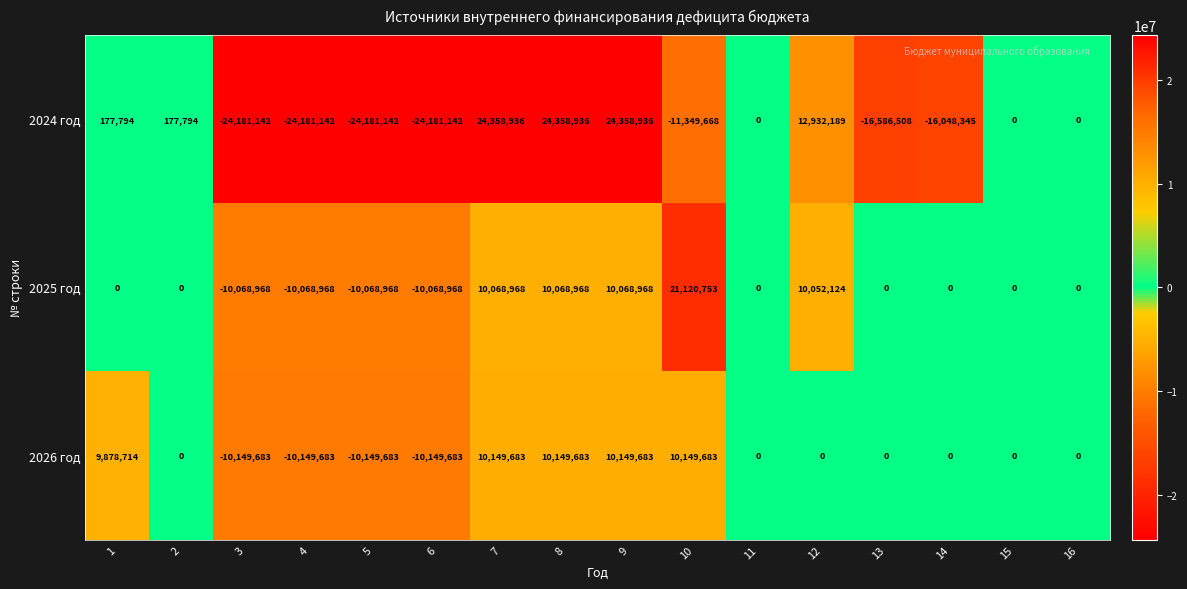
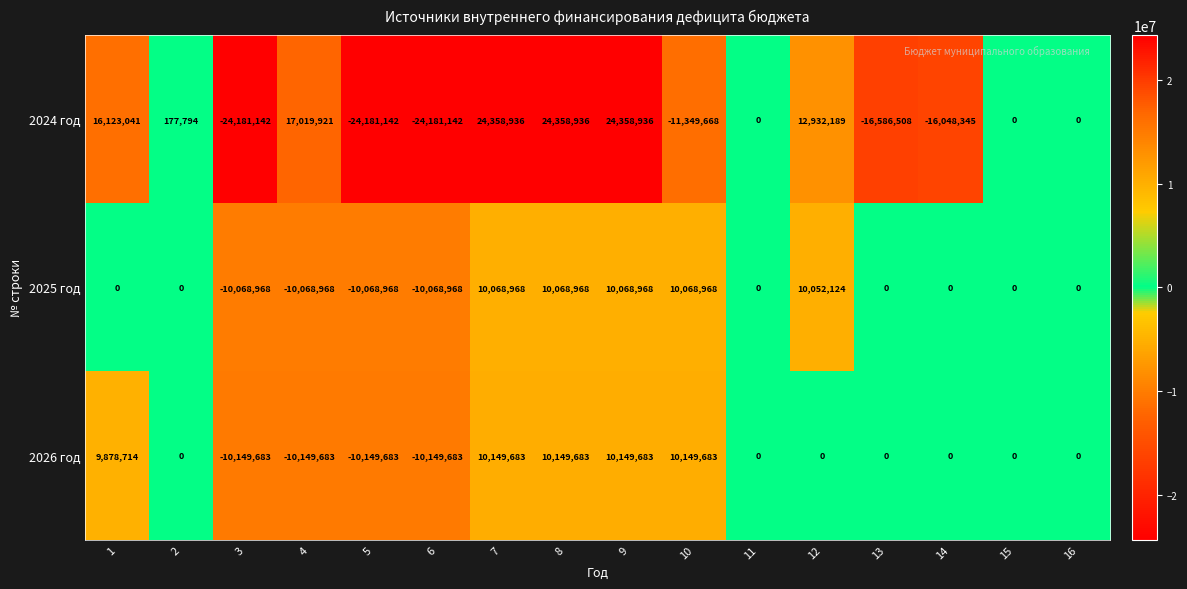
2024 год, 1: 177,794 -> 16,123,041
2024 год, 4: -24,181,142 -> 17,019,921
2025 год, 10: 21,120,753 -> 10,068,968
